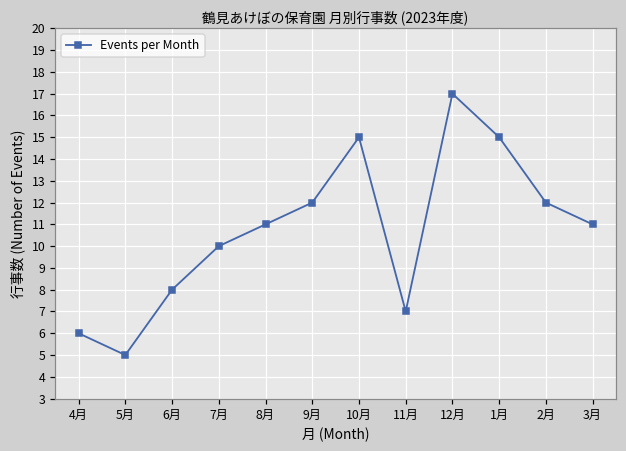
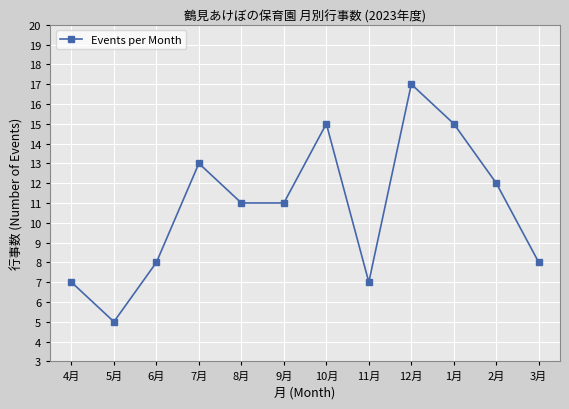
4月: 6 -> 7
7月: 10 -> 13
9月: 12 -> 11
3月: 11 -> 8
